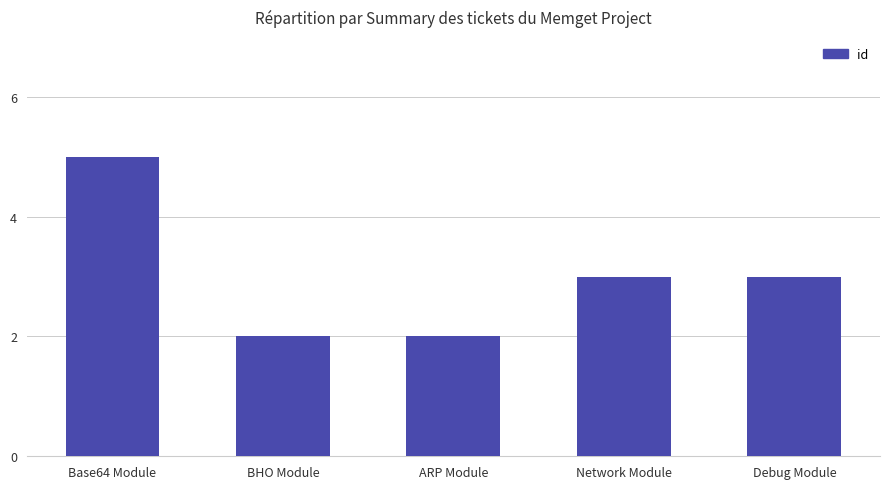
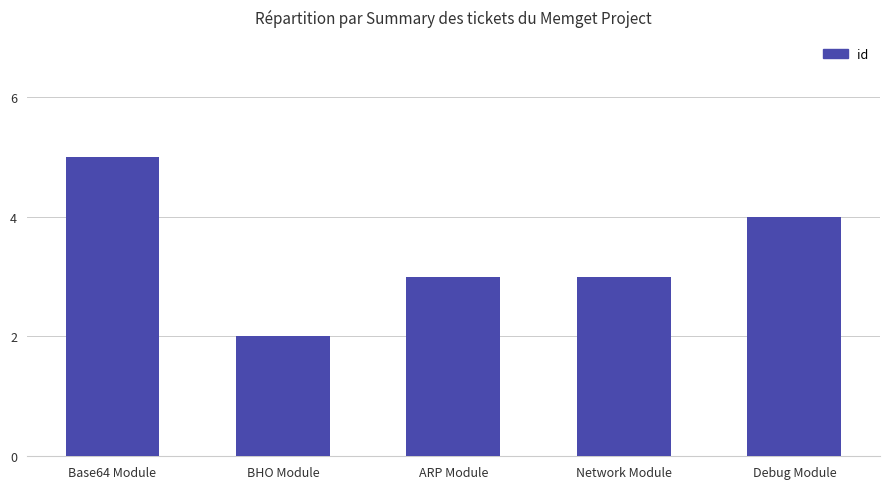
ARP Module: 2 -> 3
Debug Module: 3 -> 4
